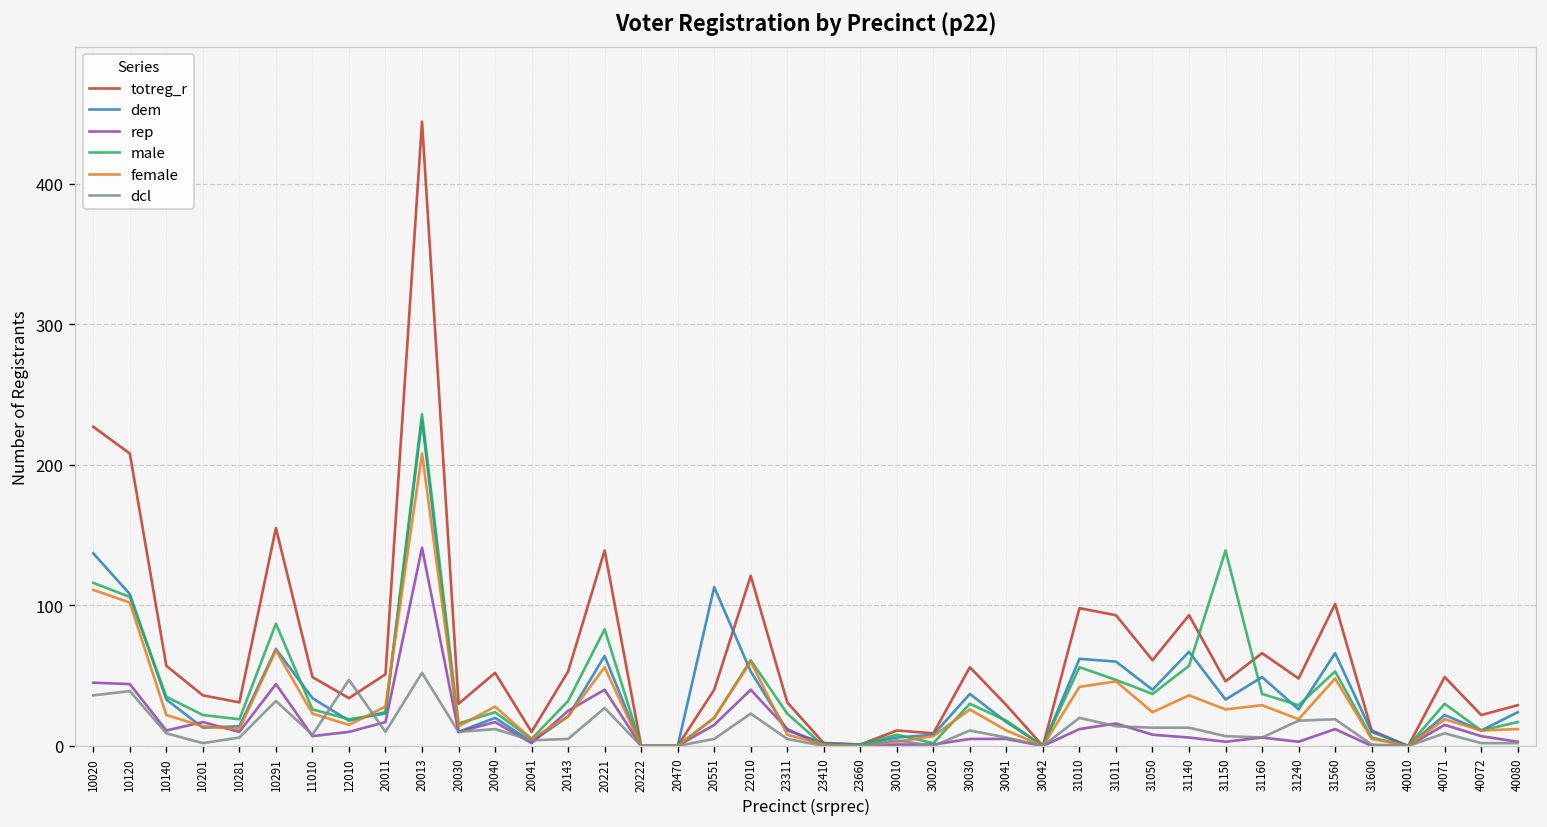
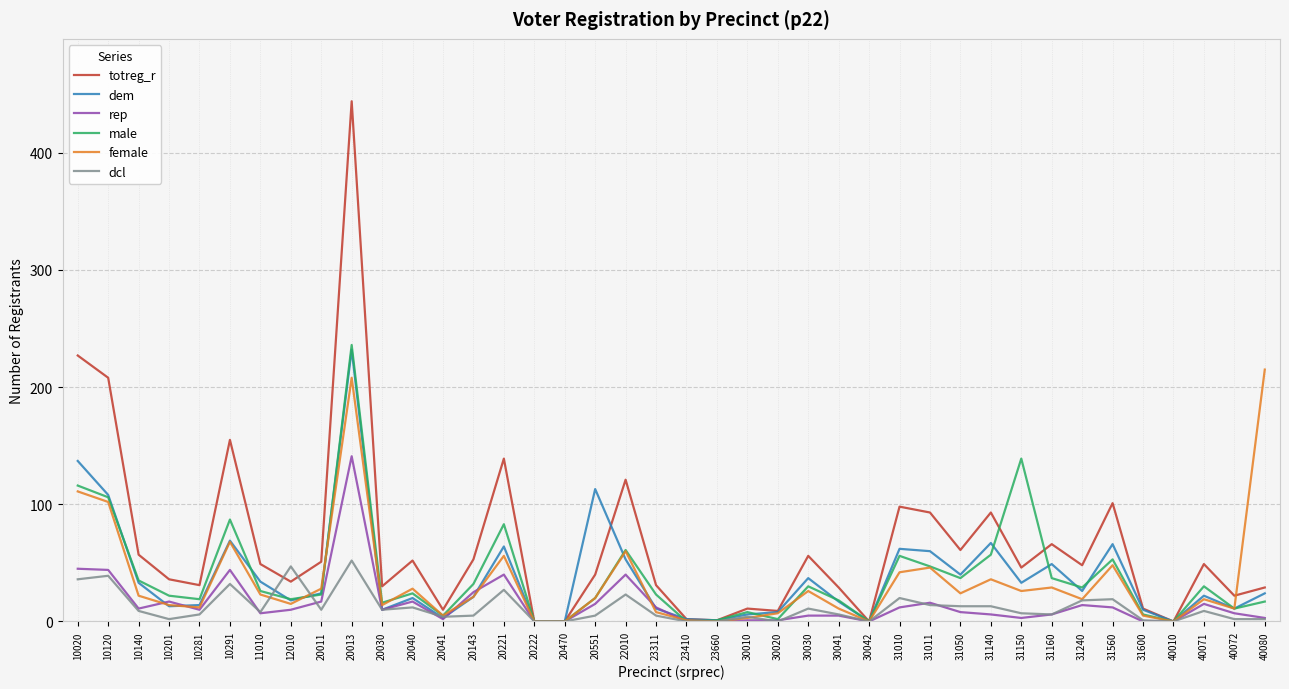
rep, 31240: 3 -> 14
female, 40080: 12 -> 215
